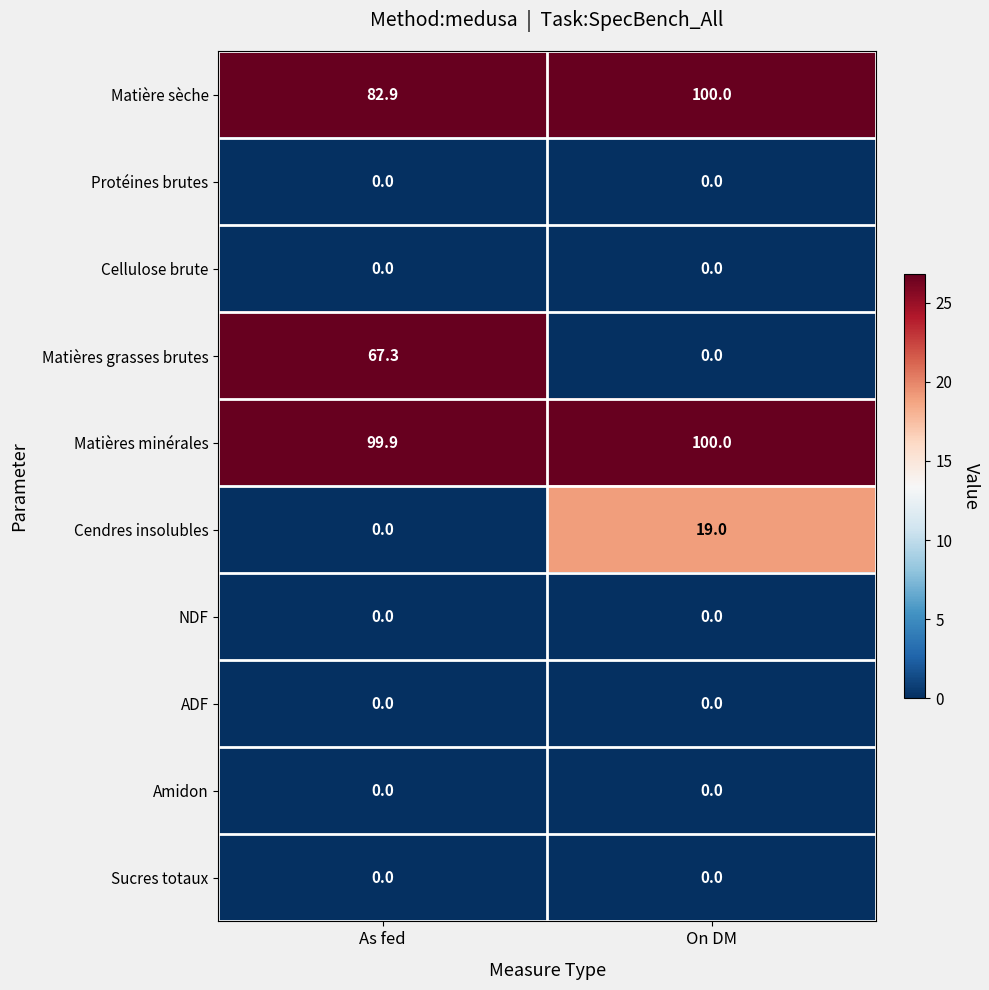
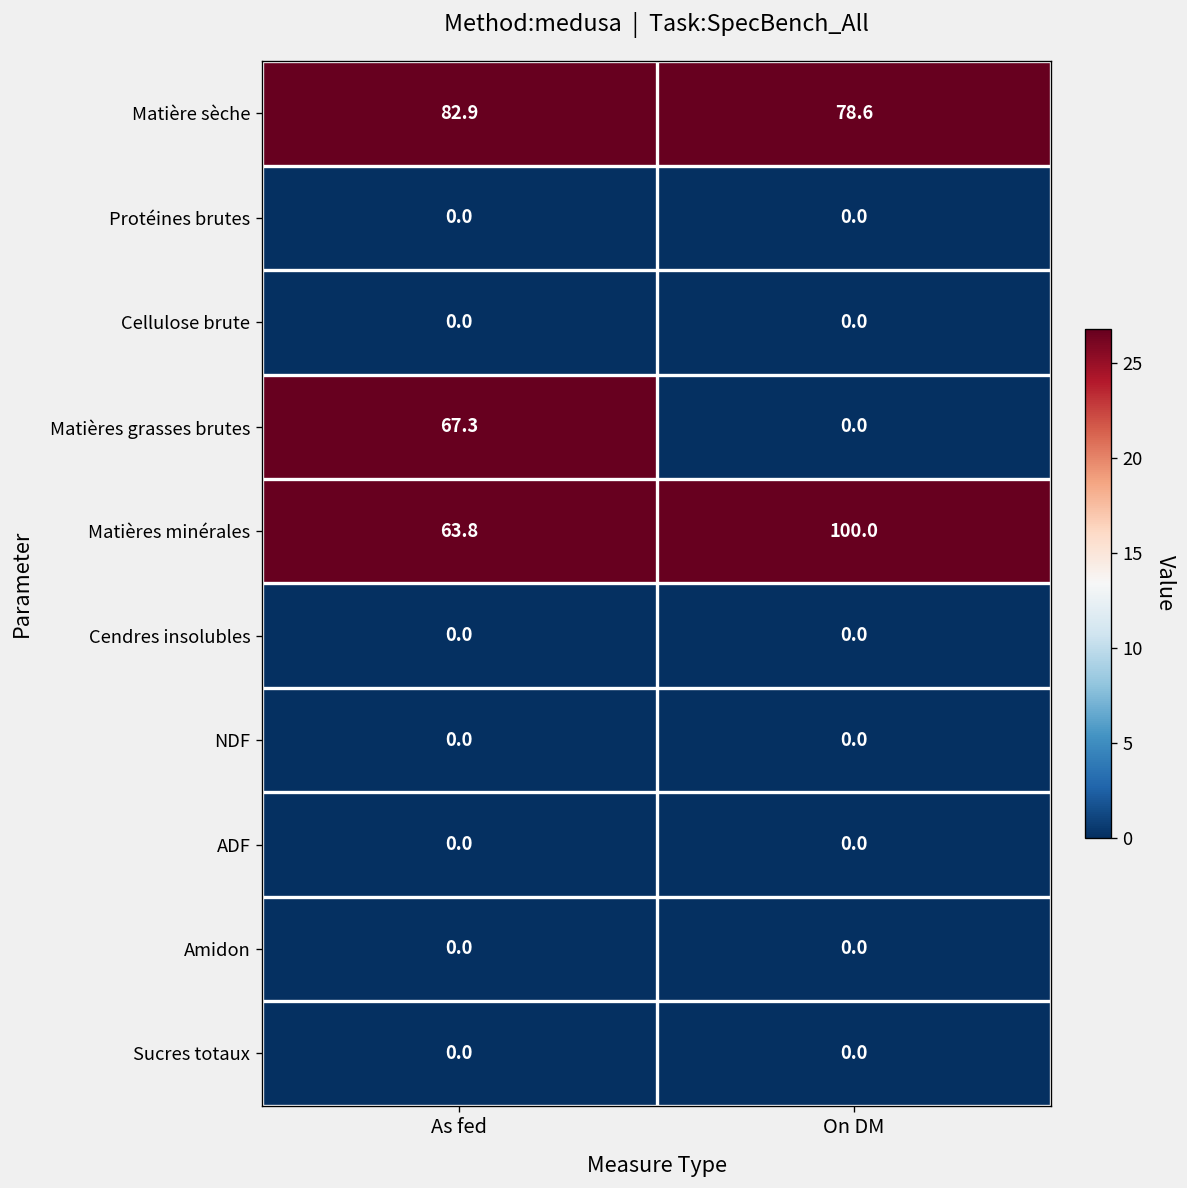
Matière sèche, On DM: 100.0 -> 78.6
Matières minérales, As fed: 99.9 -> 63.8
Cendres insolubles, On DM: 19.0 -> 0.0
